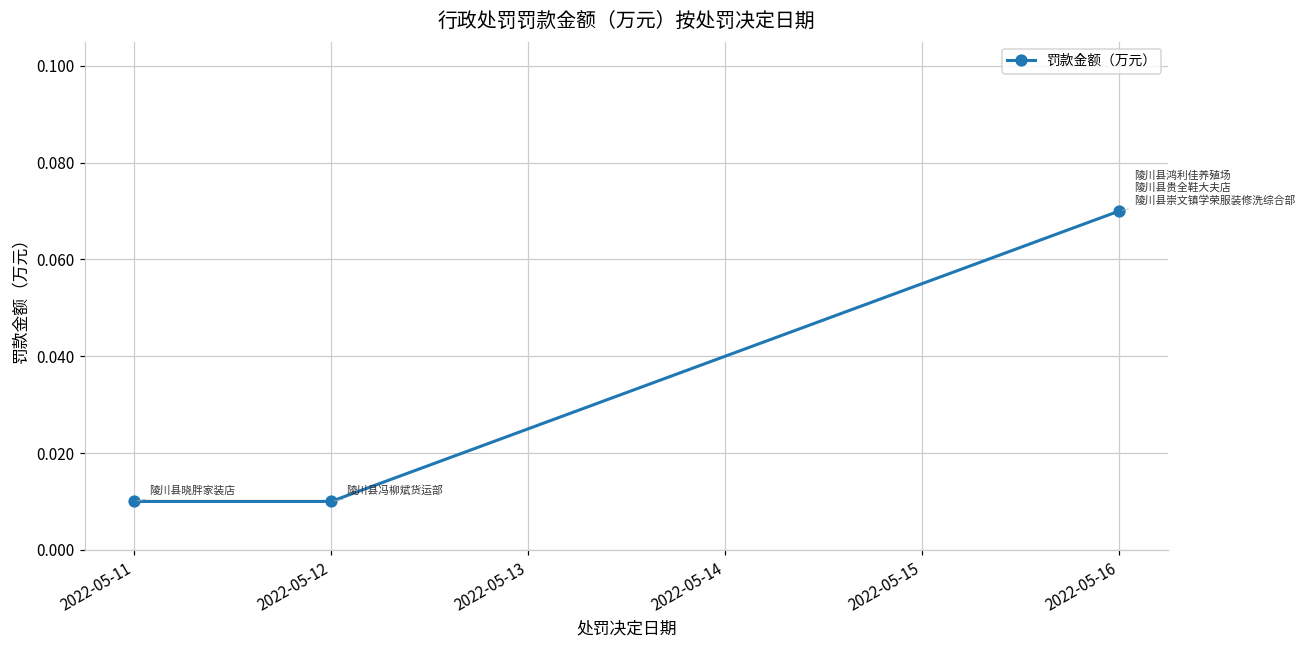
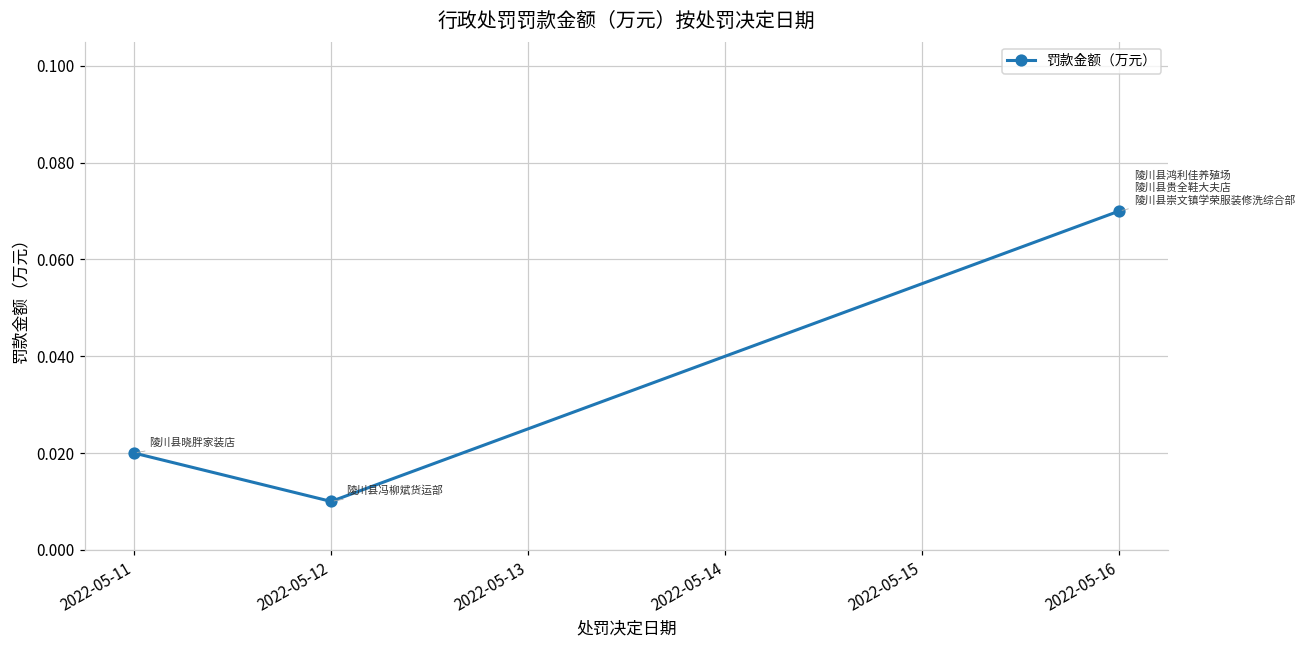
2022-05-11: 0.01 -> 0.02
